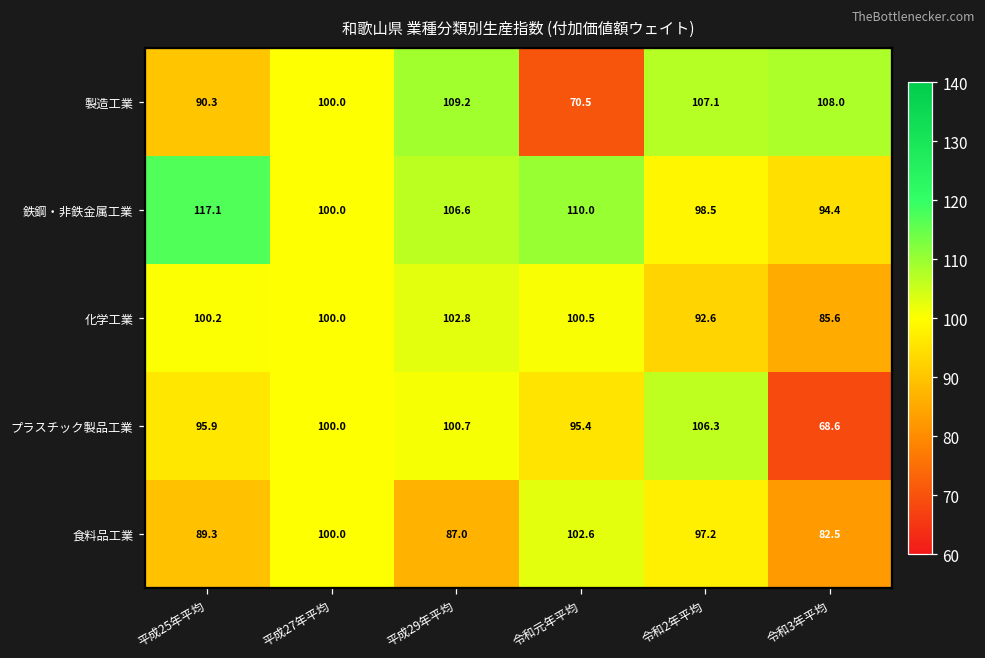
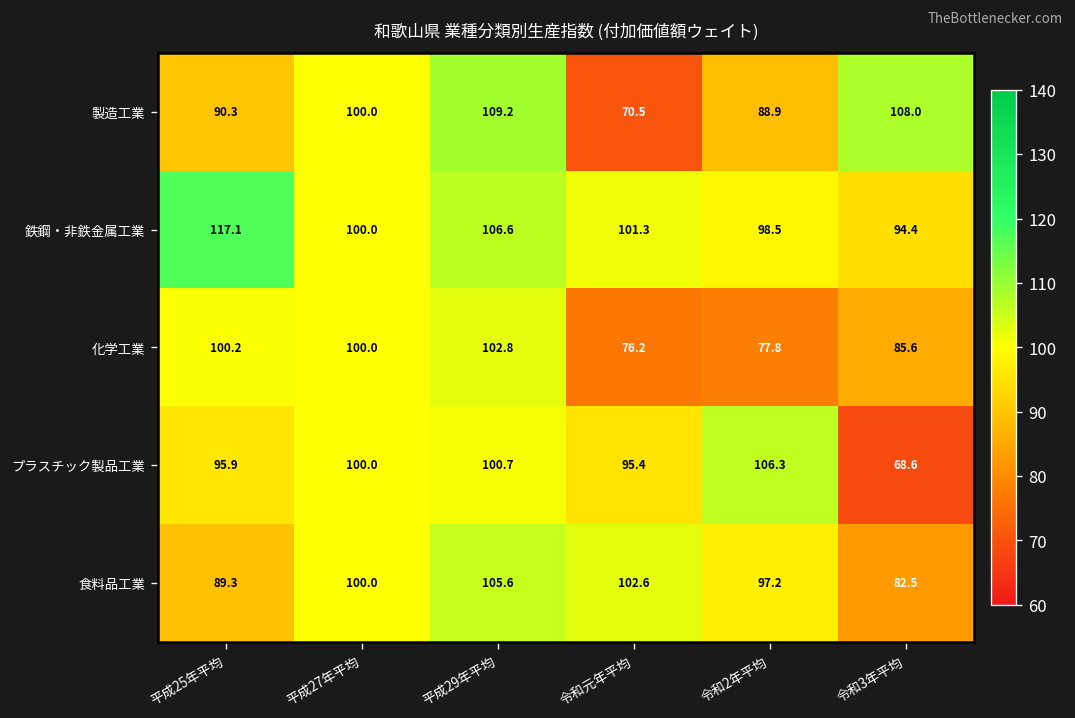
製造工業, 令和2年平均: 107.1 -> 88.9
鉄鋼・非鉄金属工業, 令和元年平均: 110.0 -> 101.3
化学工業, 令和元年平均: 100.5 -> 76.2
化学工業, 令和2年平均: 92.6 -> 77.8
食料品工業, 平成29年平均: 87.0 -> 105.6
